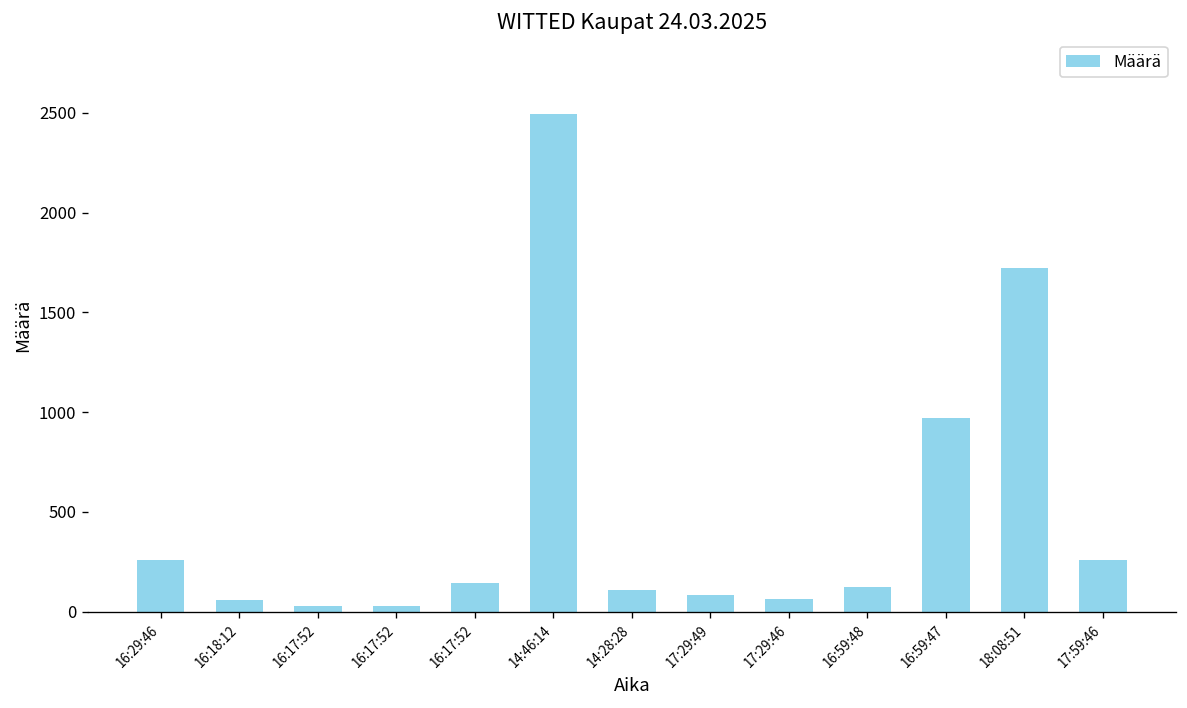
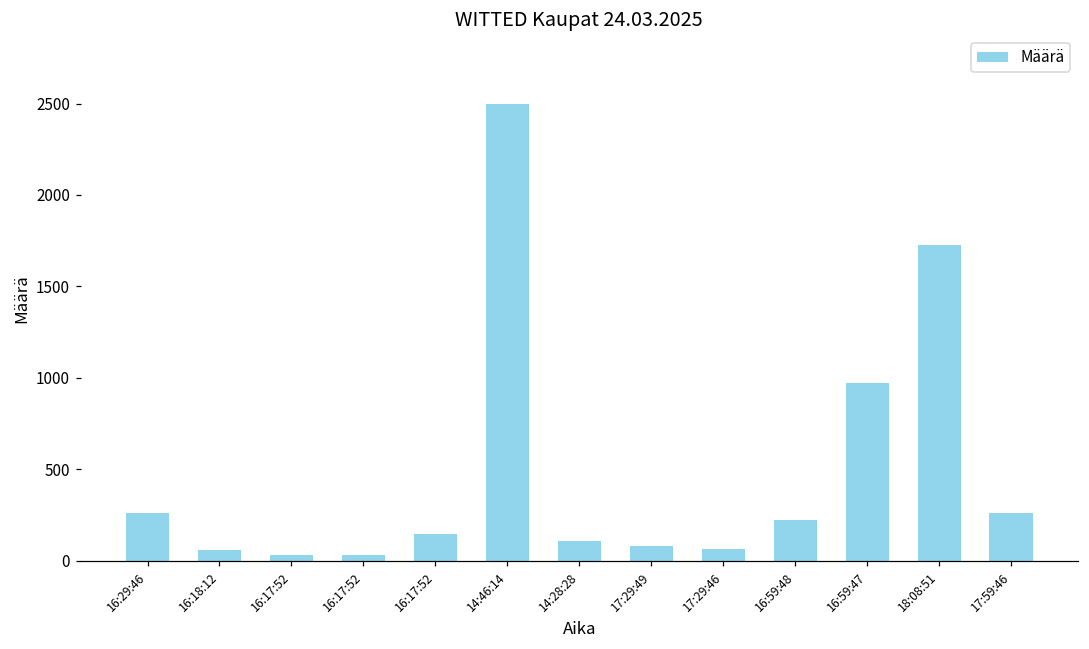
16:59:48: 120 -> 220
